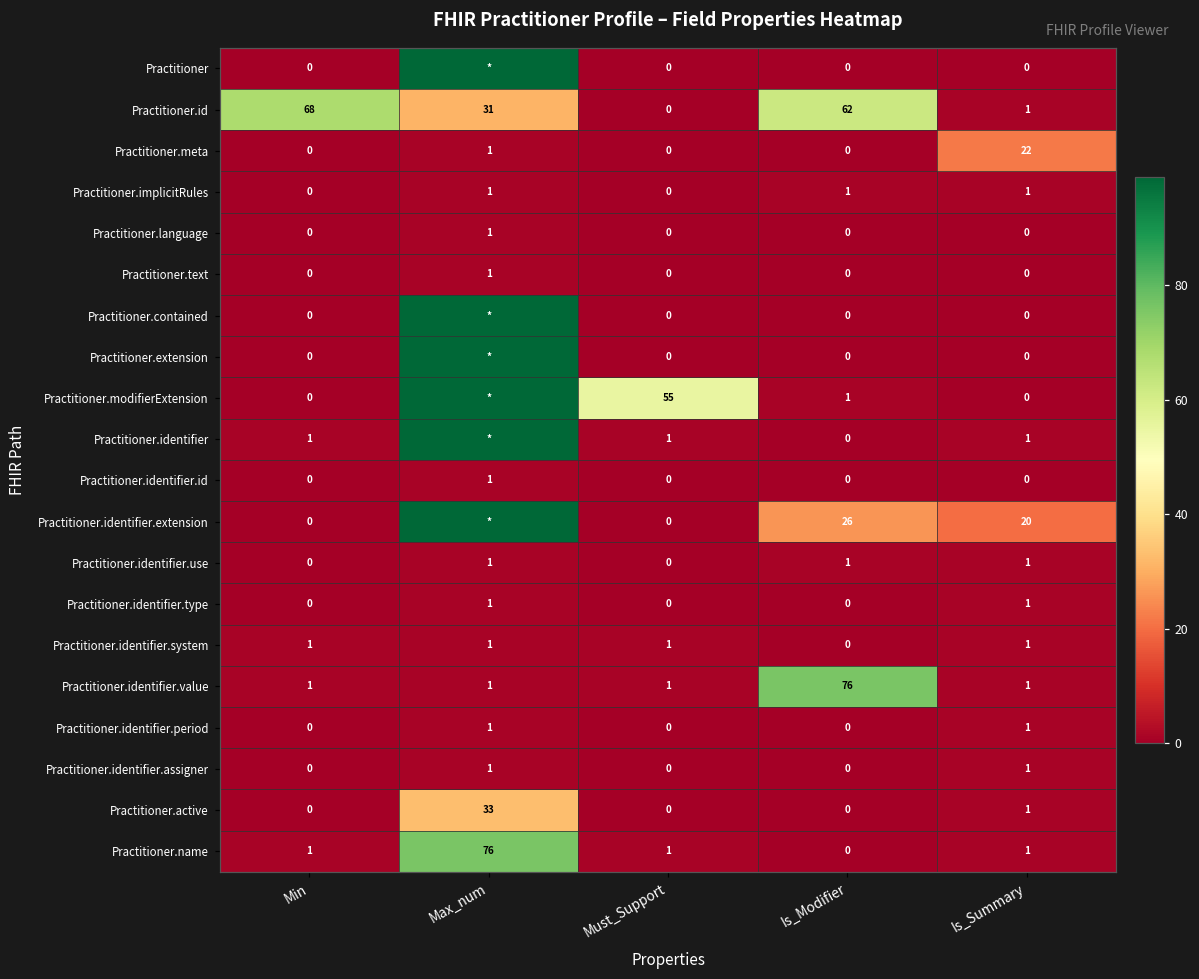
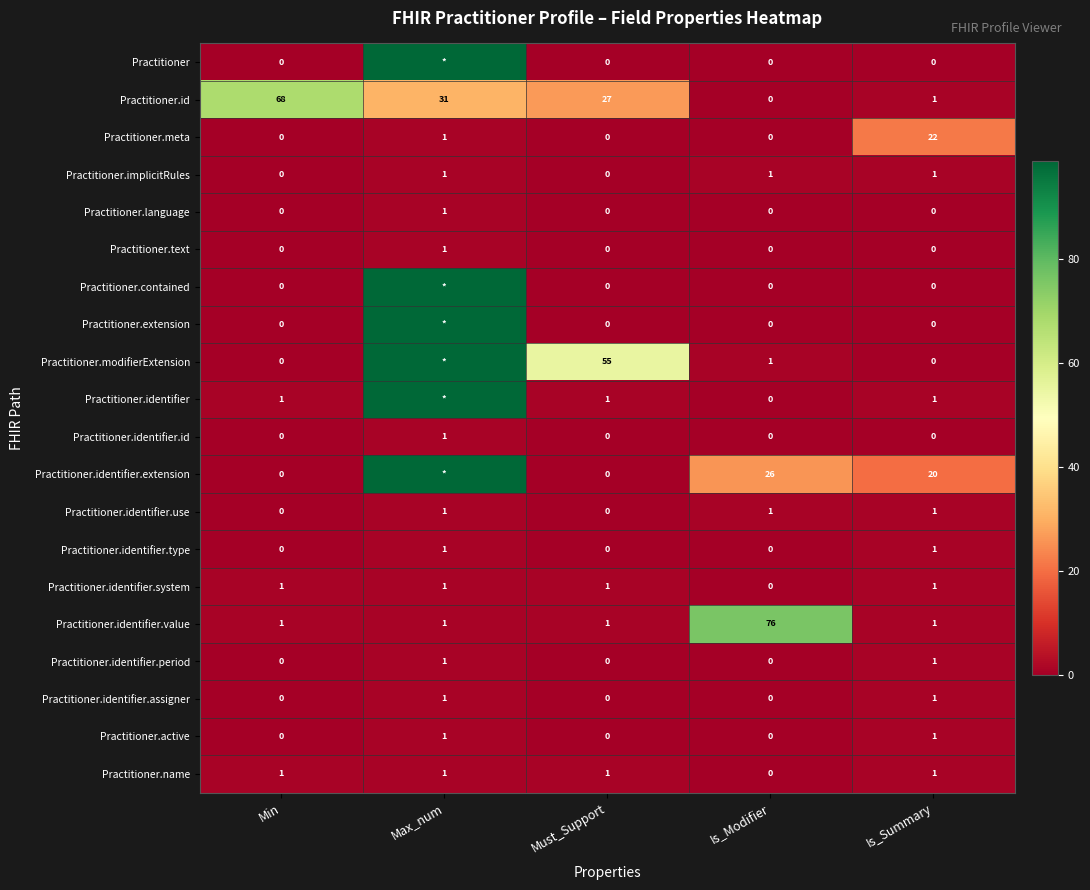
Practitioner.id, Must_Support: 0 -> 27
Practitioner.id, Is_Modifier: 62 -> 0
Practitioner.active, Max_num: 33 -> 1
Practitioner.name, Max_num: 76 -> 1
